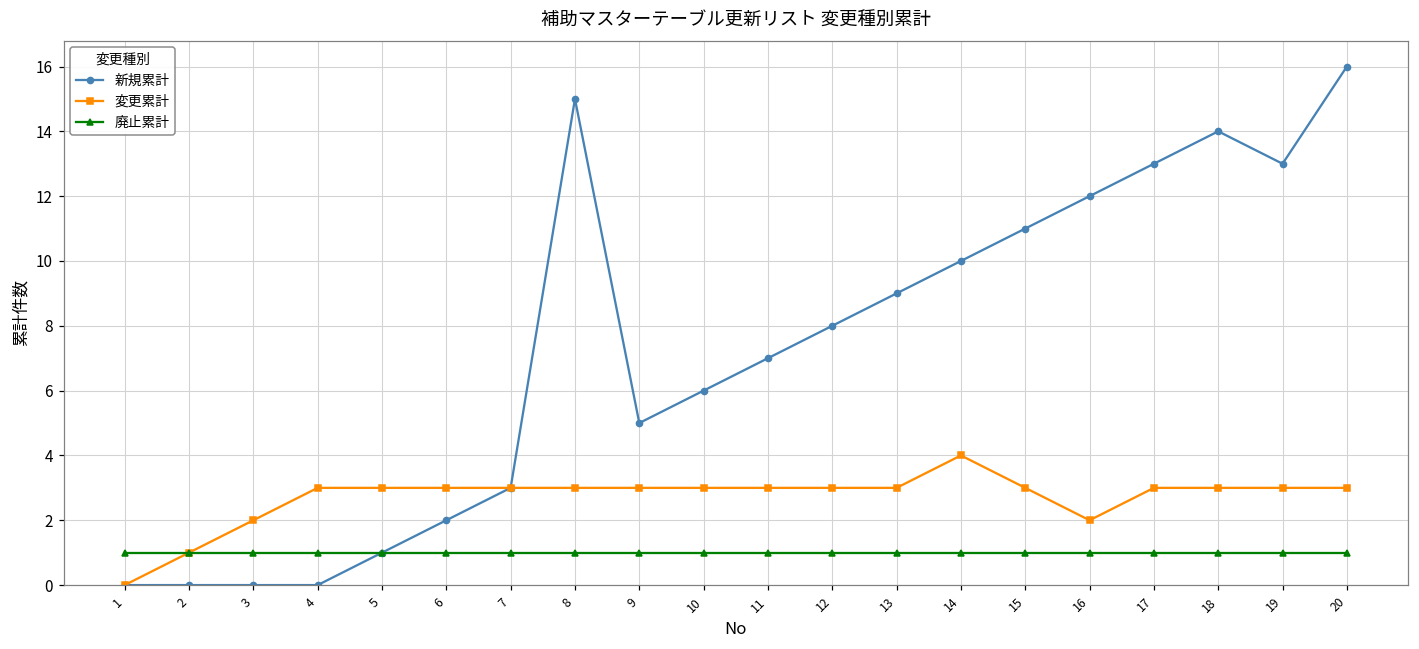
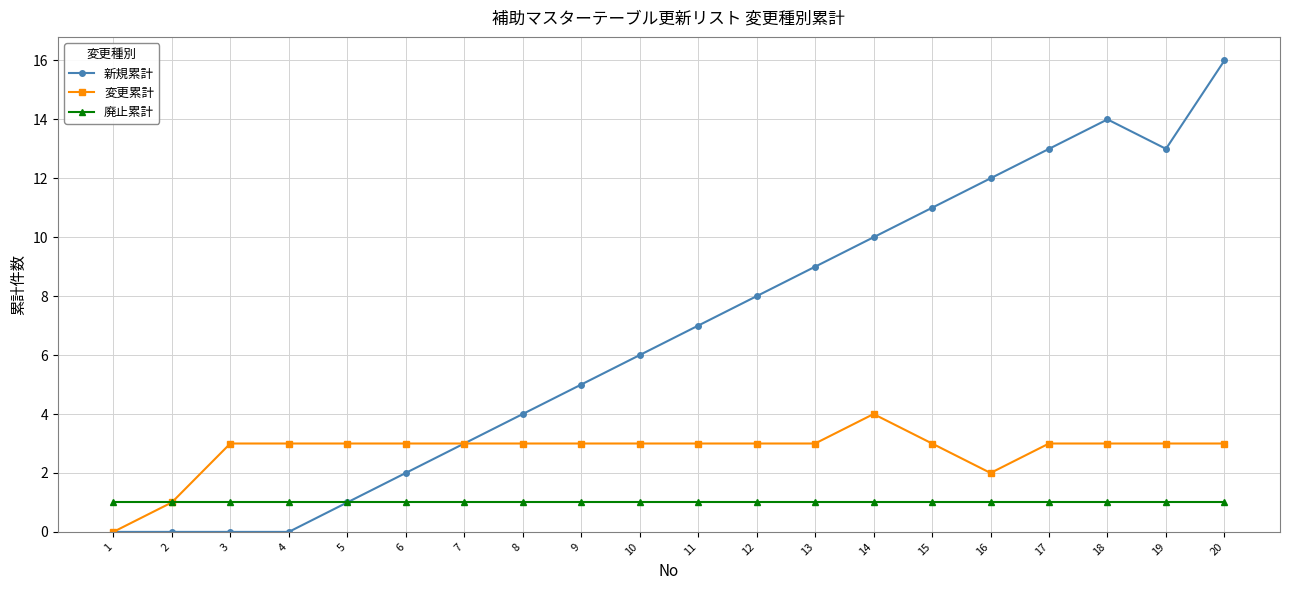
変更累計, 3: 2 -> 3
新規累計, 8: 15 -> 4
